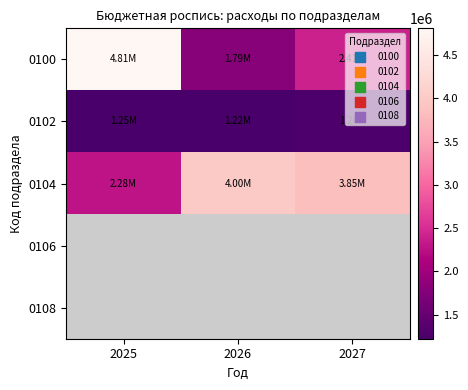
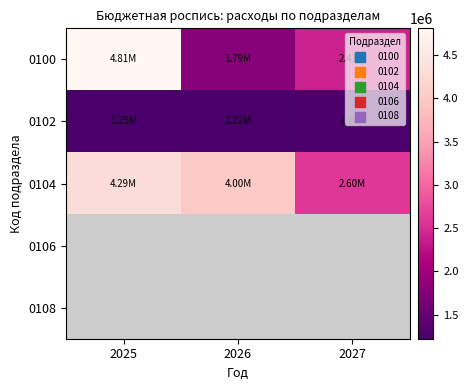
0104, 2025: 2.28M -> 4.29M
0104, 2027: 3.85M -> 2.60M
